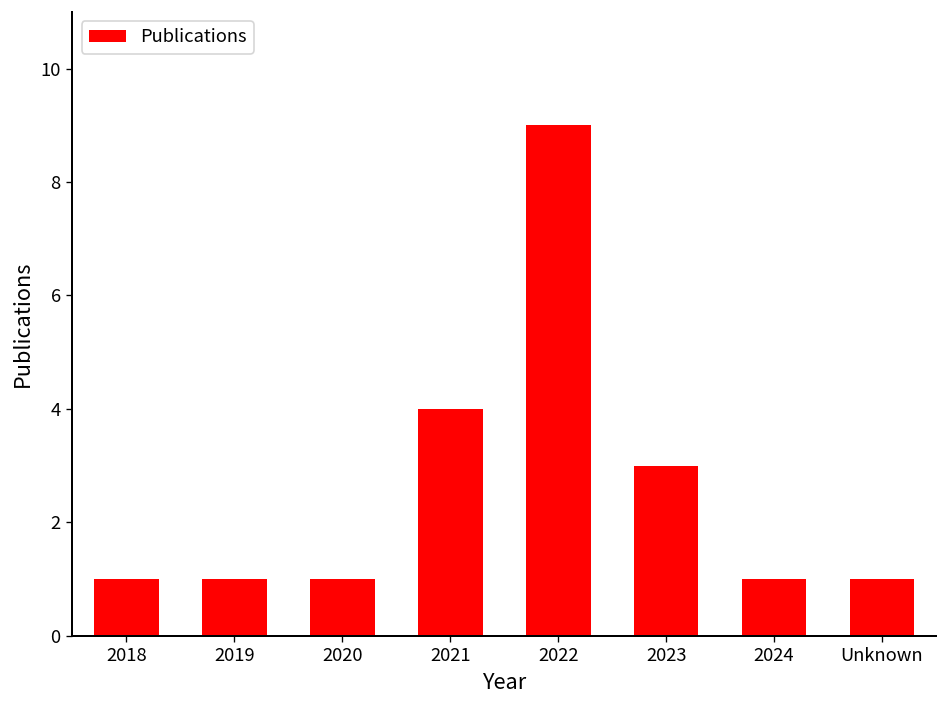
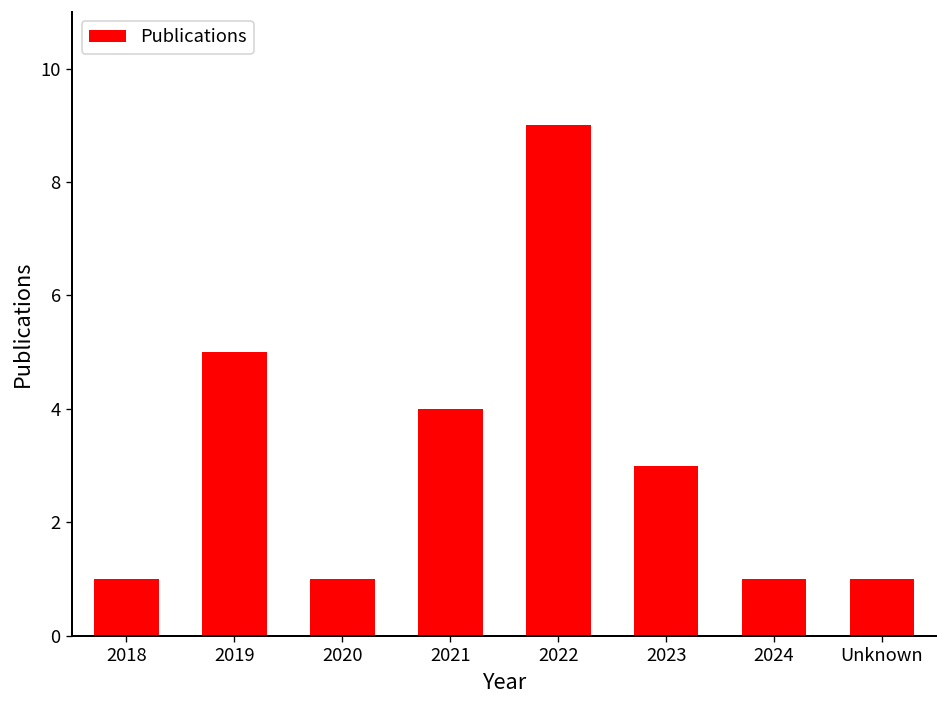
2019: 1 -> 5
